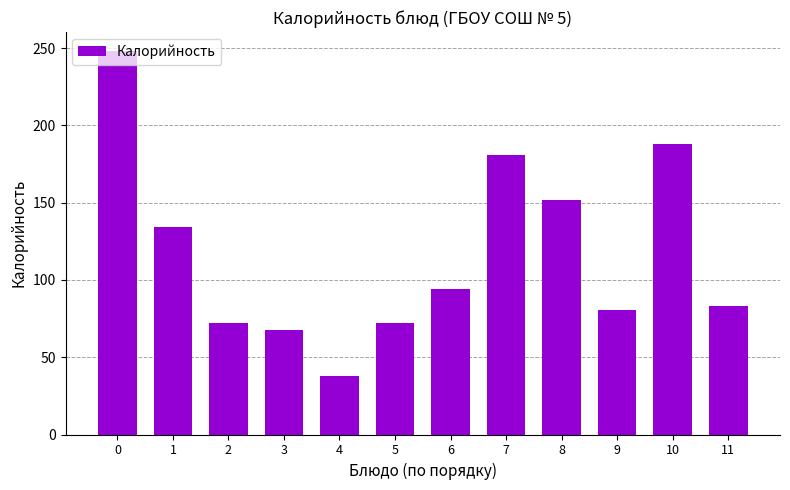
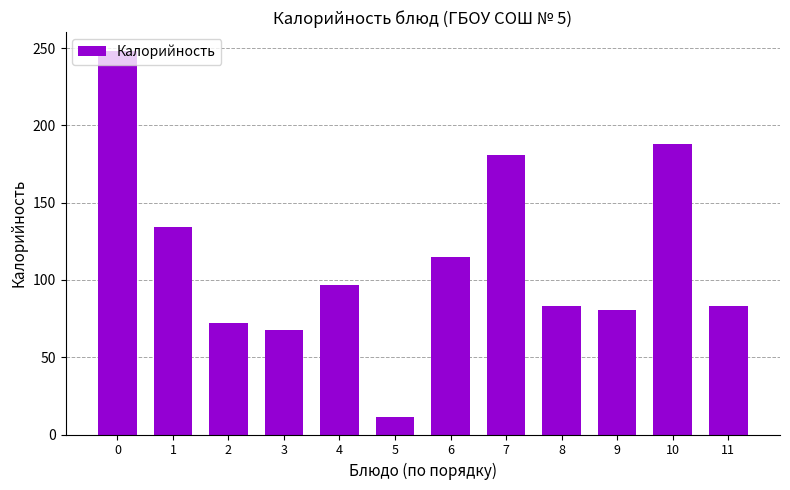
4: 38 -> 97
5: 72 -> 11
6: 94 -> 115
8: 152 -> 83
